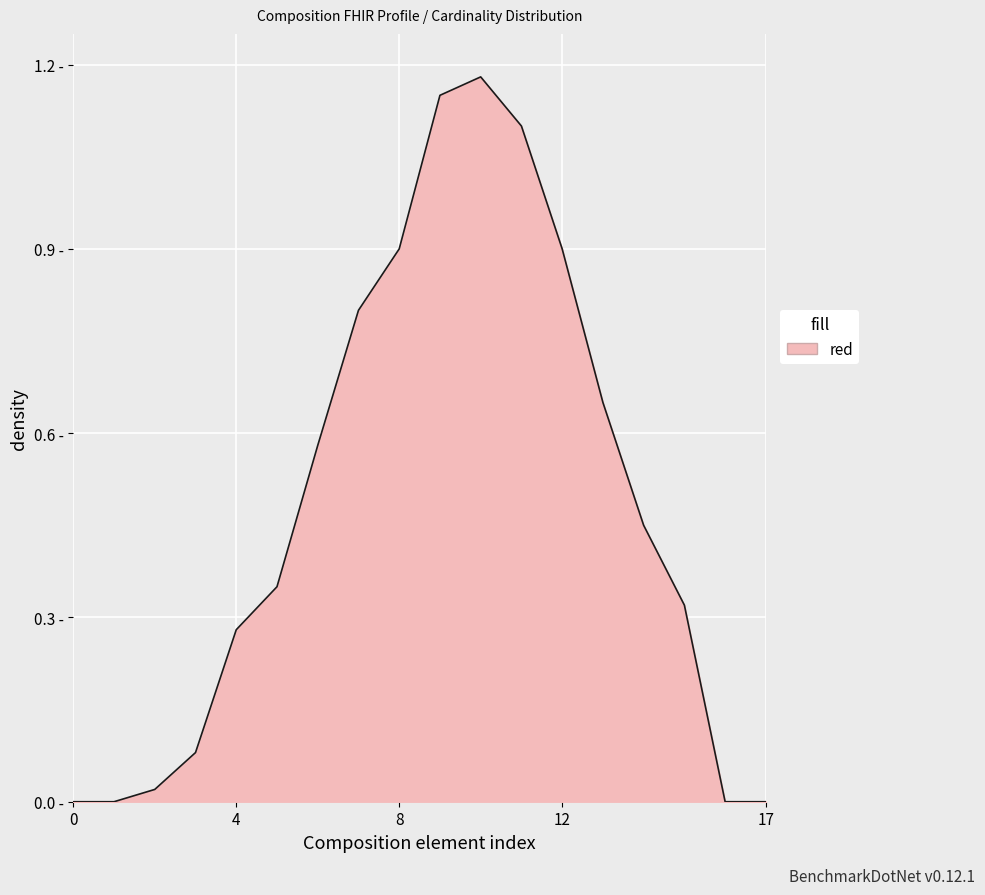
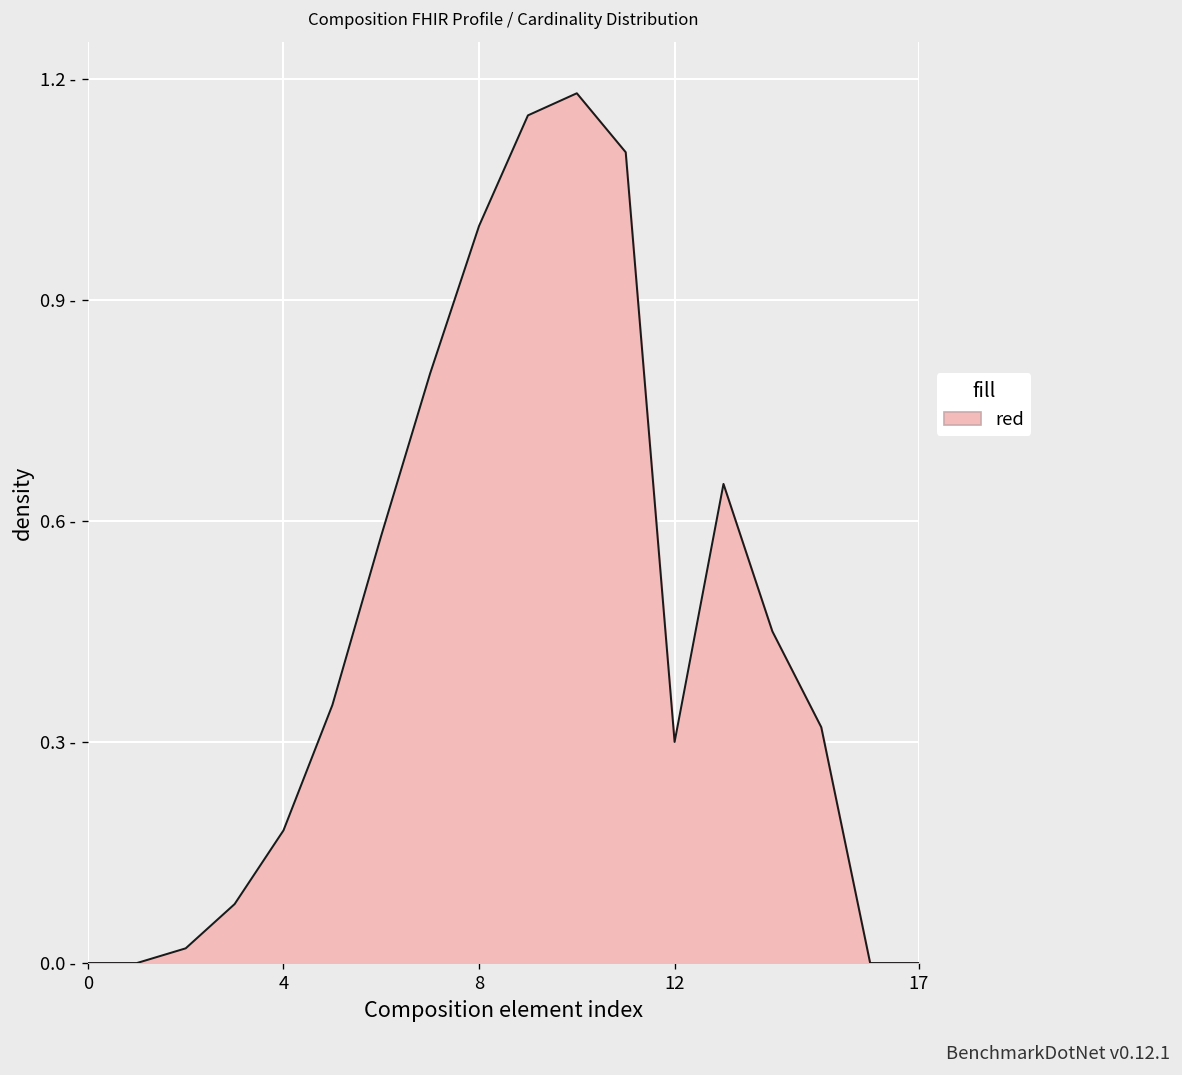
4: 0.28 - -> 0.18 -
8: 0.9 - -> 1.0 -
12: 0.9 - -> 0.3 -
